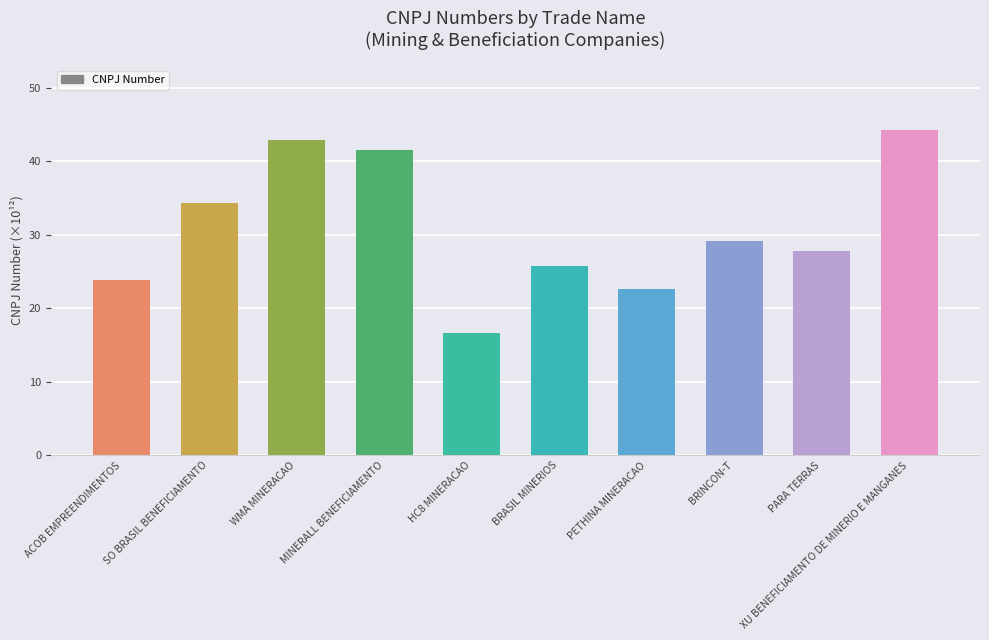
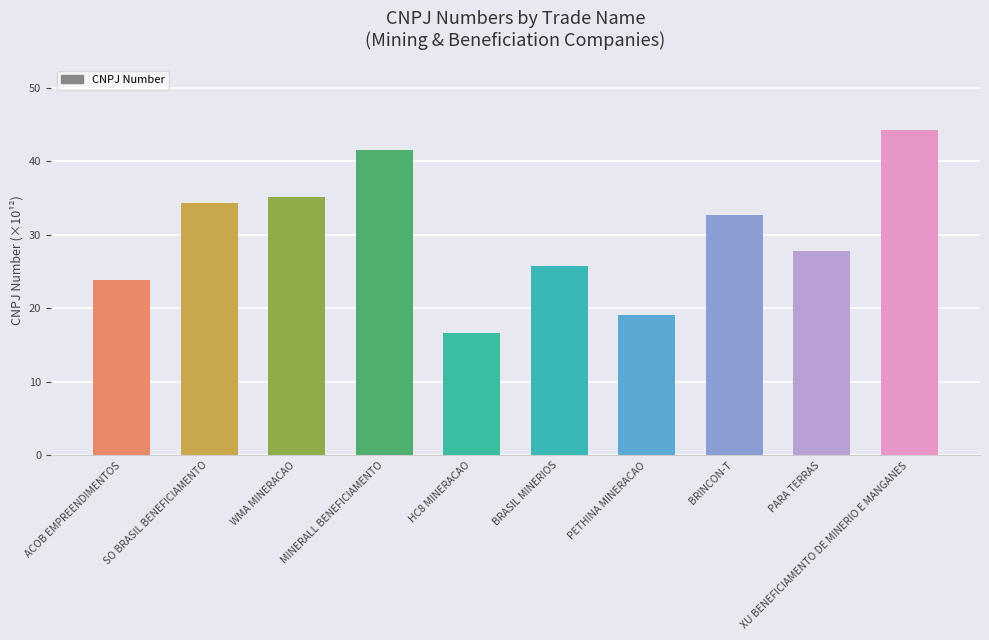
WMA MINERACAO: 43 -> 35
PETHINA MINERACAO: 23 -> 19
BRINCON-T: 29 -> 33
